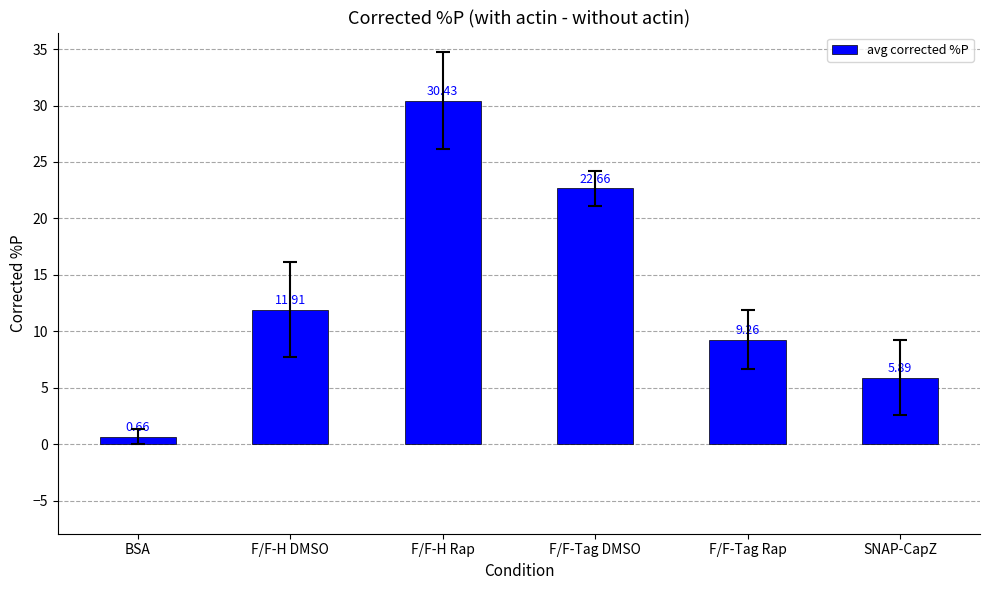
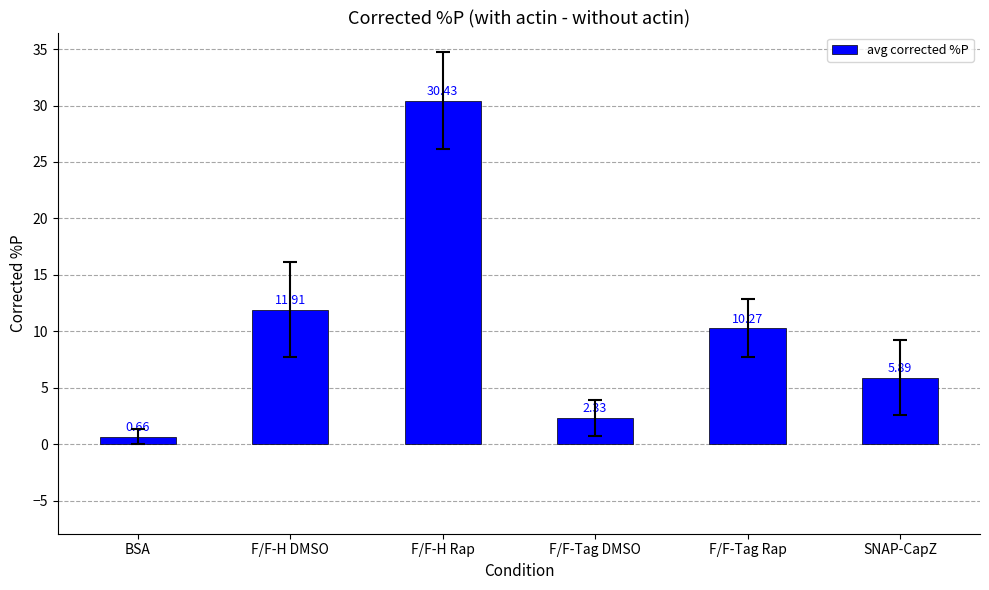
avg corrected %P, F/F-Tag DMSO: 22.66 -> 2.33
avg corrected %P, F/F-Tag Rap: 9.26 -> 10.27
